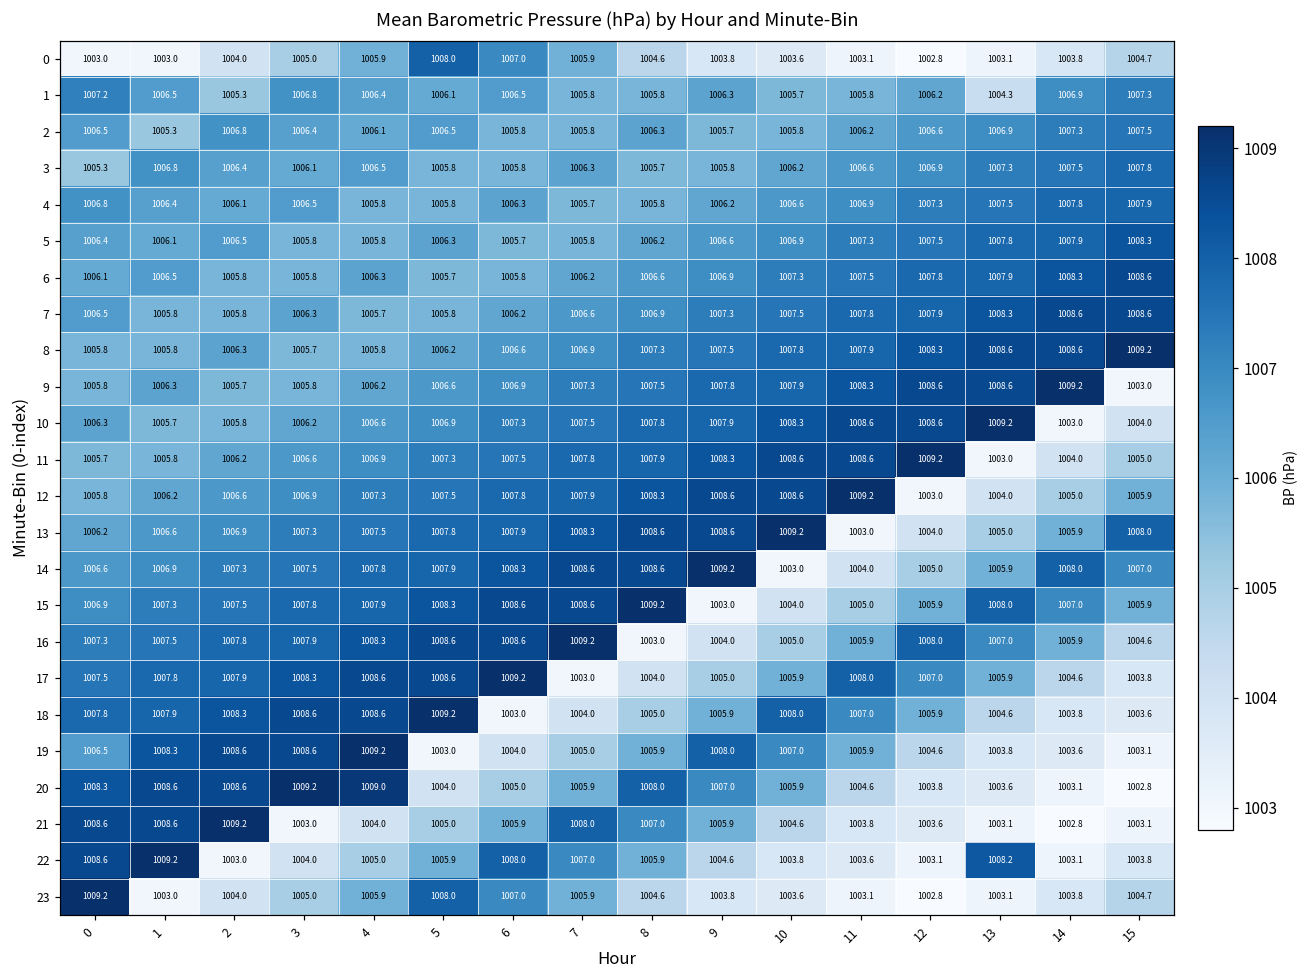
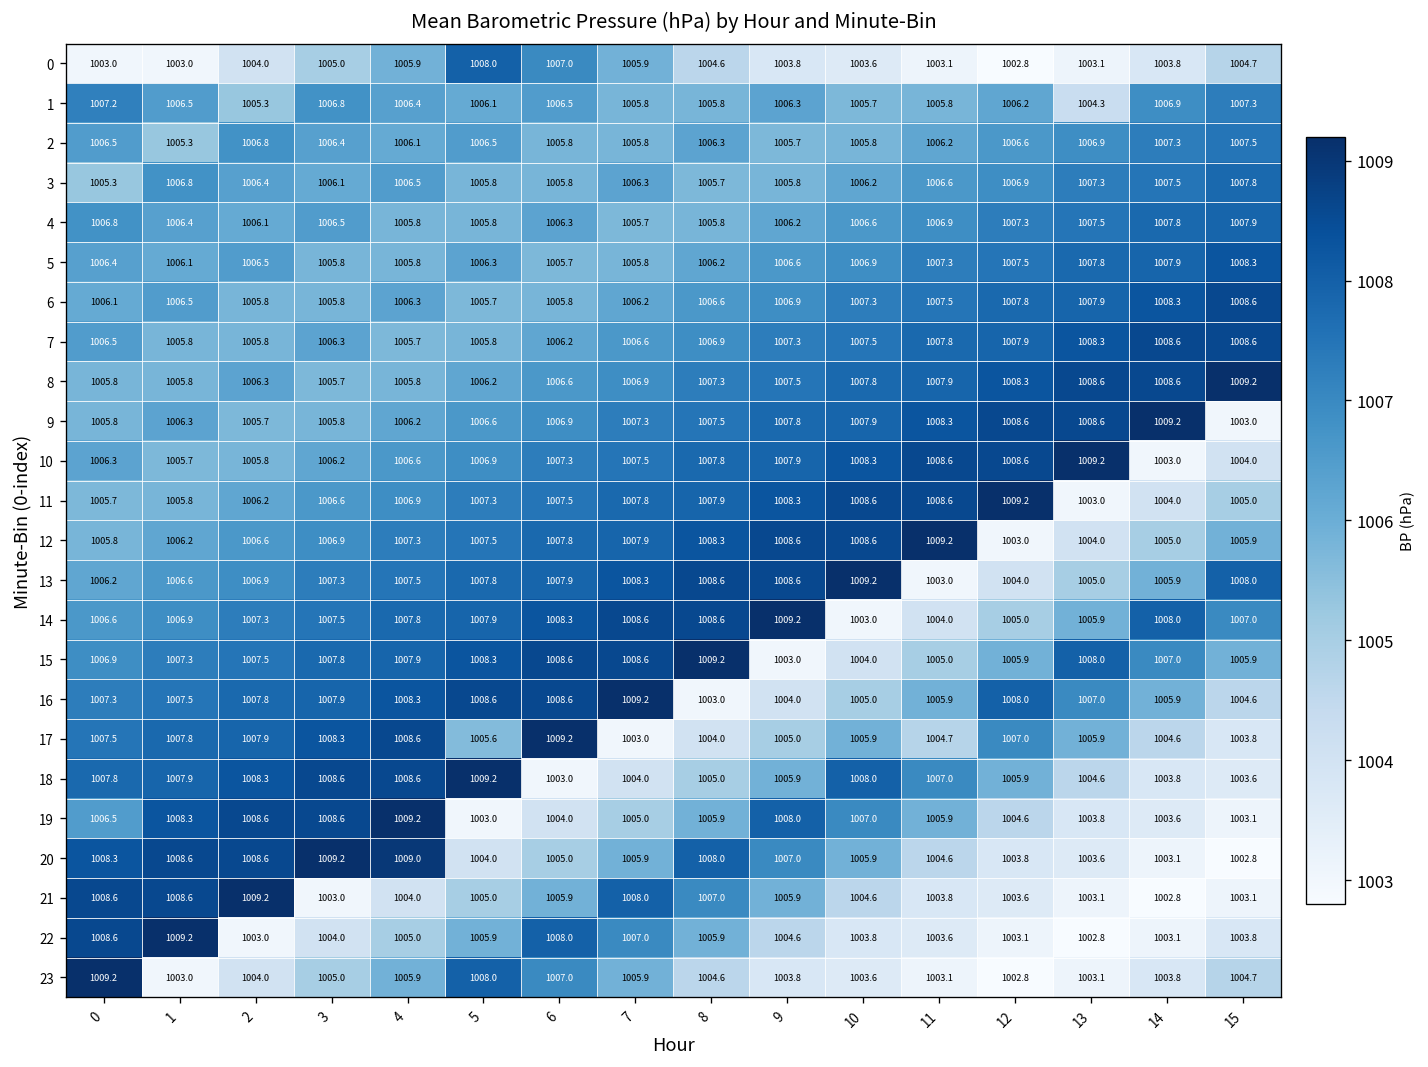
17, 5: 1008.6 -> 1005.6
17, 11: 1008.0 -> 1004.7
22, 13: 1008.2 -> 1002.8
